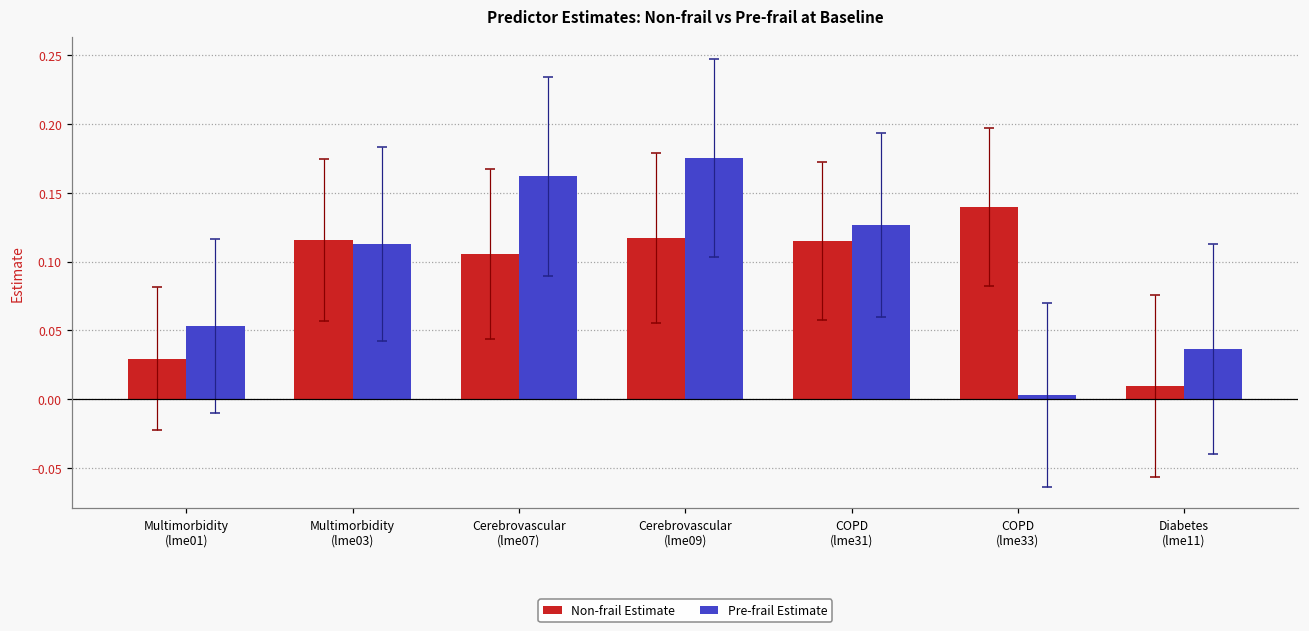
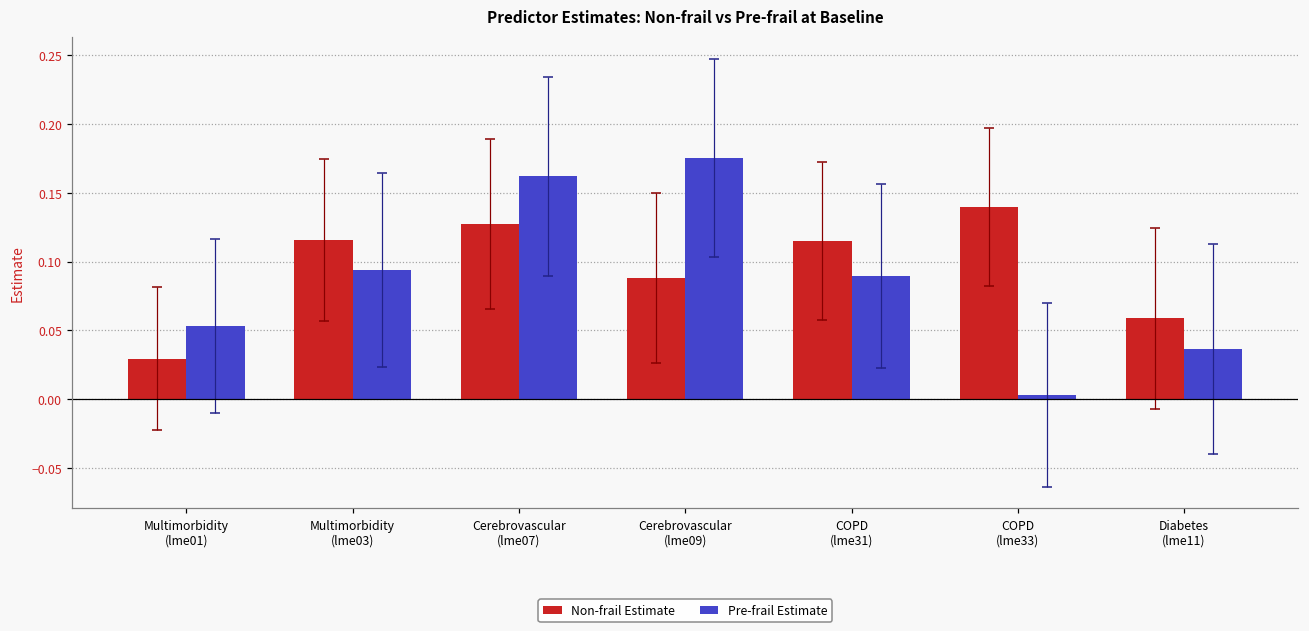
Pre-frail Estimate, Multimorbidity (lme03): 0.113 -> 0.094
Non-frail Estimate, Cerebrovascular (lme07): 0.106 -> 0.127
Non-frail Estimate, Cerebrovascular (lme09): 0.117 -> 0.088
Pre-frail Estimate, COPD (lme31): 0.127 -> 0.090
Non-frail Estimate, Diabetes (lme11): 0.009 -> 0.059
